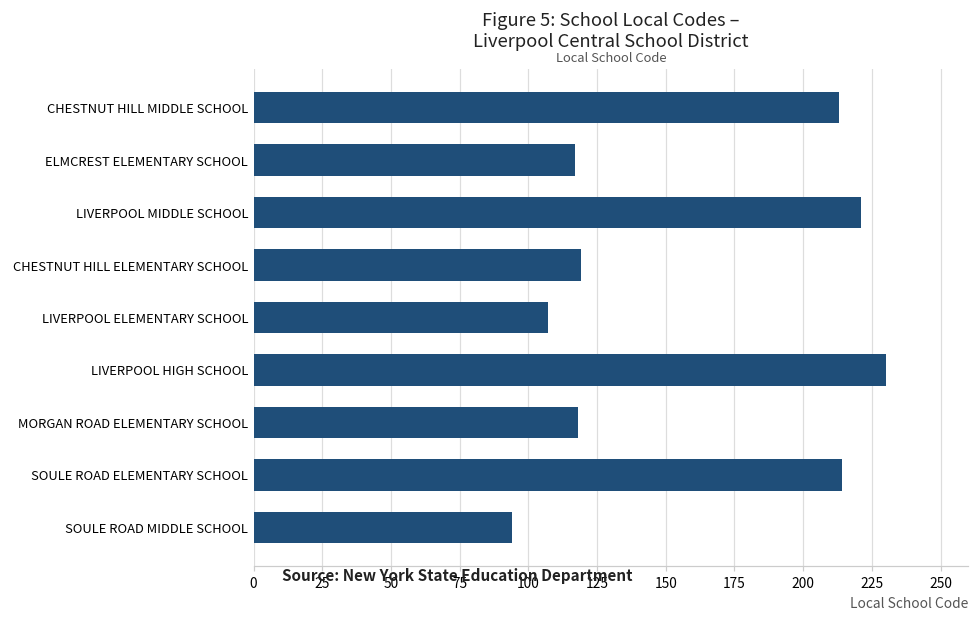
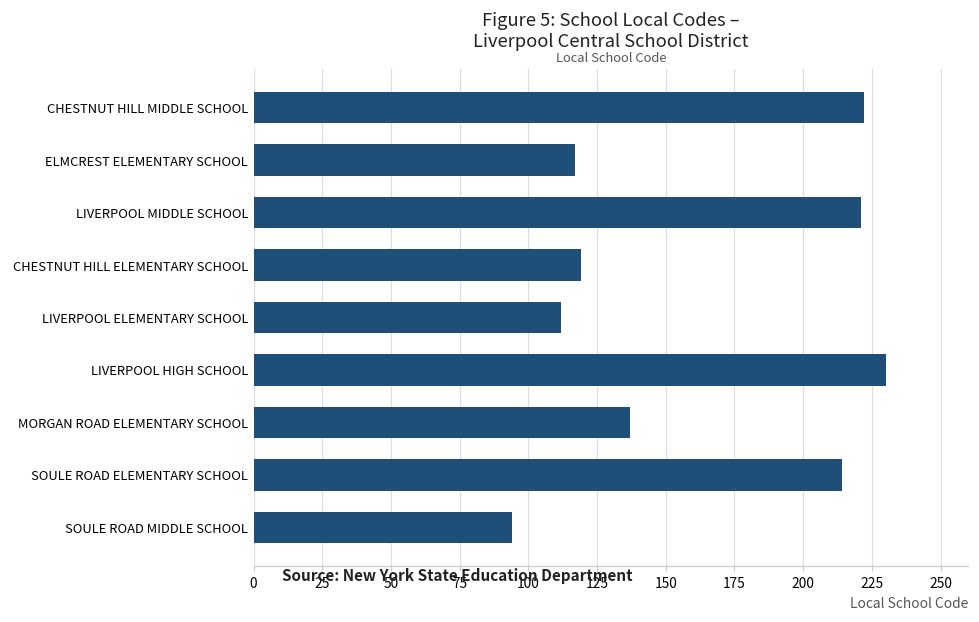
CHESTNUT HILL MIDDLE SCHOOL: 213 -> 222
LIVERPOOL ELEMENTARY SCHOOL: 107 -> 112
MORGAN ROAD ELEMENTARY SCHOOL: 118 -> 137
